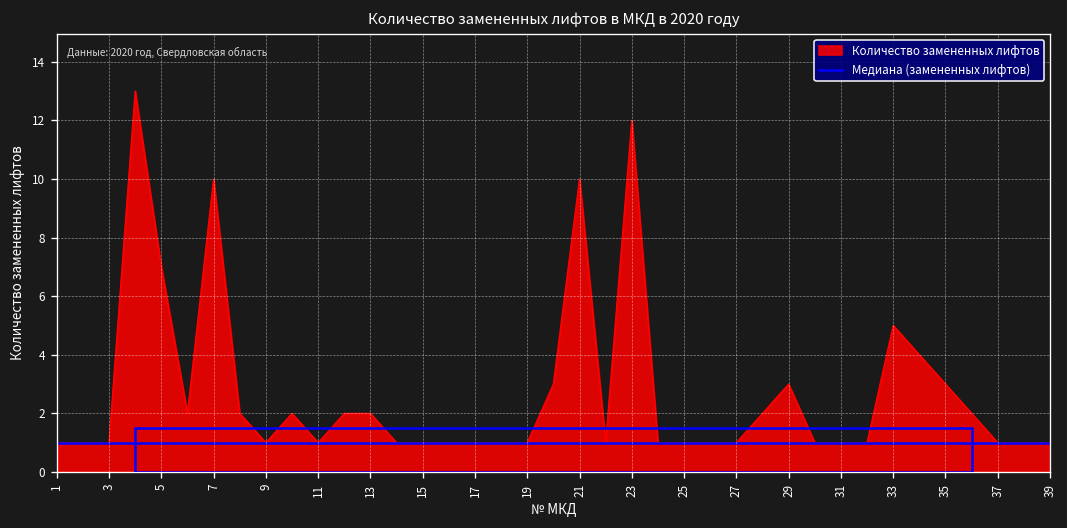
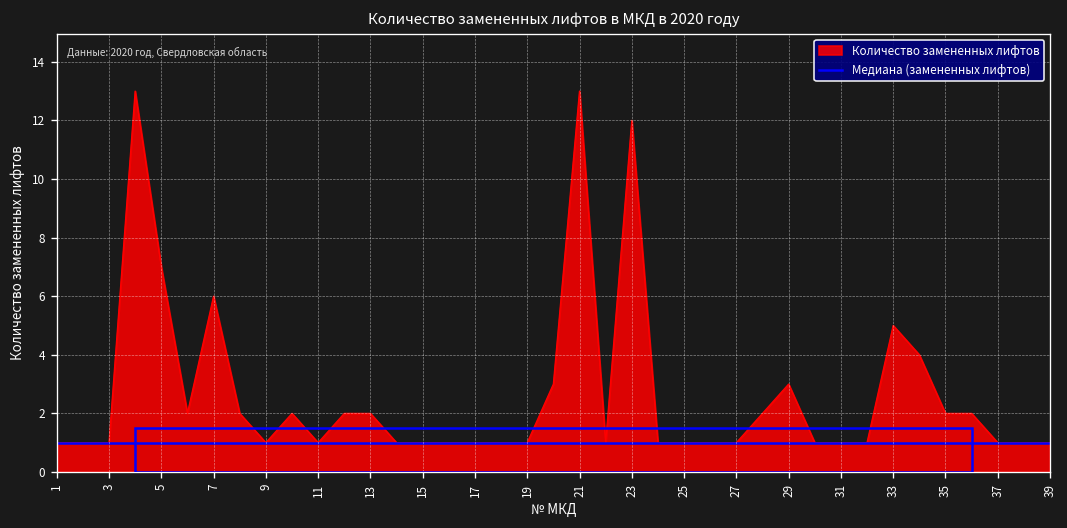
Количество замененных лифтов, 7: 10 -> 6
Количество замененных лифтов, 21: 10 -> 13
Количество замененных лифтов, 35: 3 -> 2
